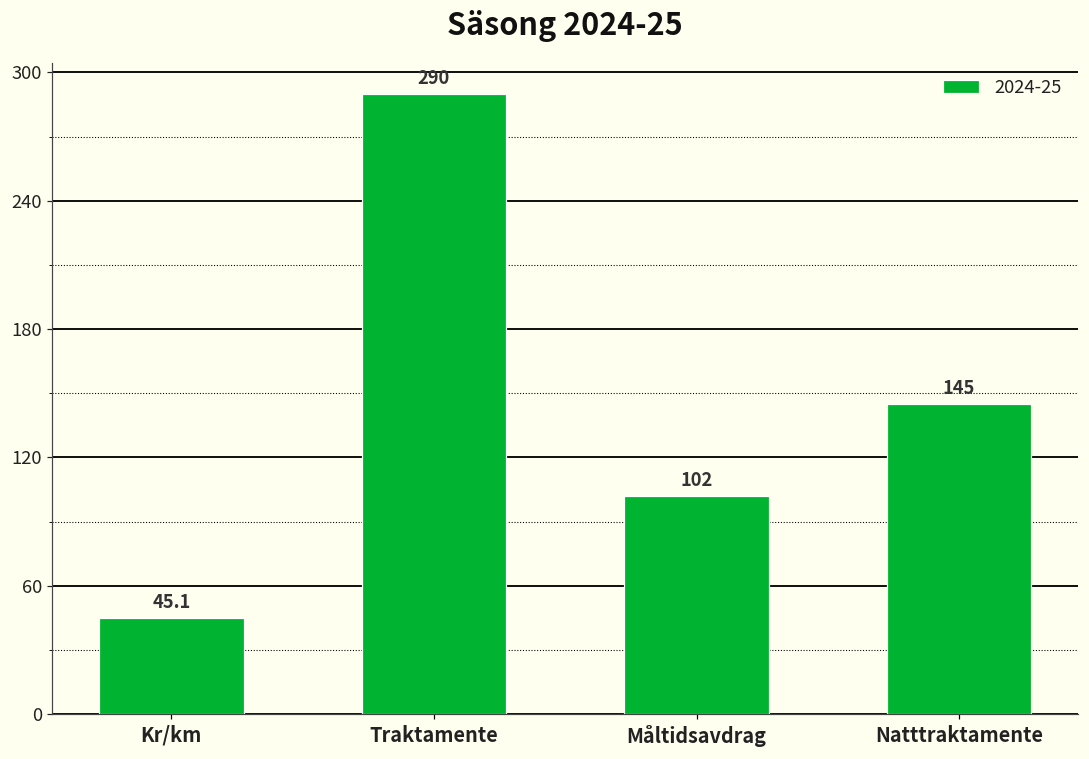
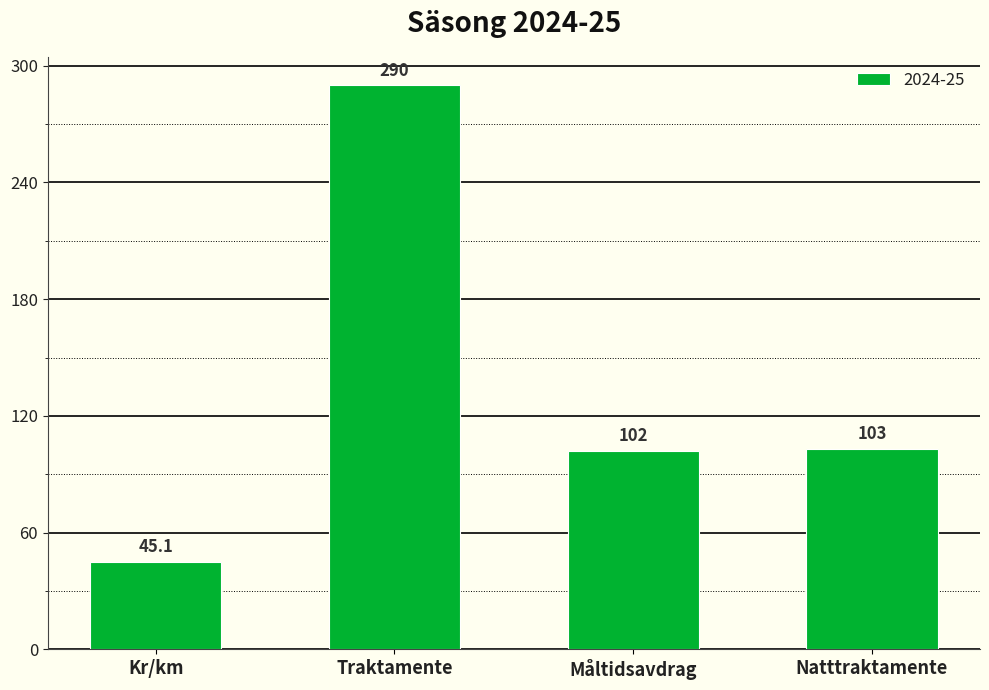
Natttraktamente: 145 -> 103
